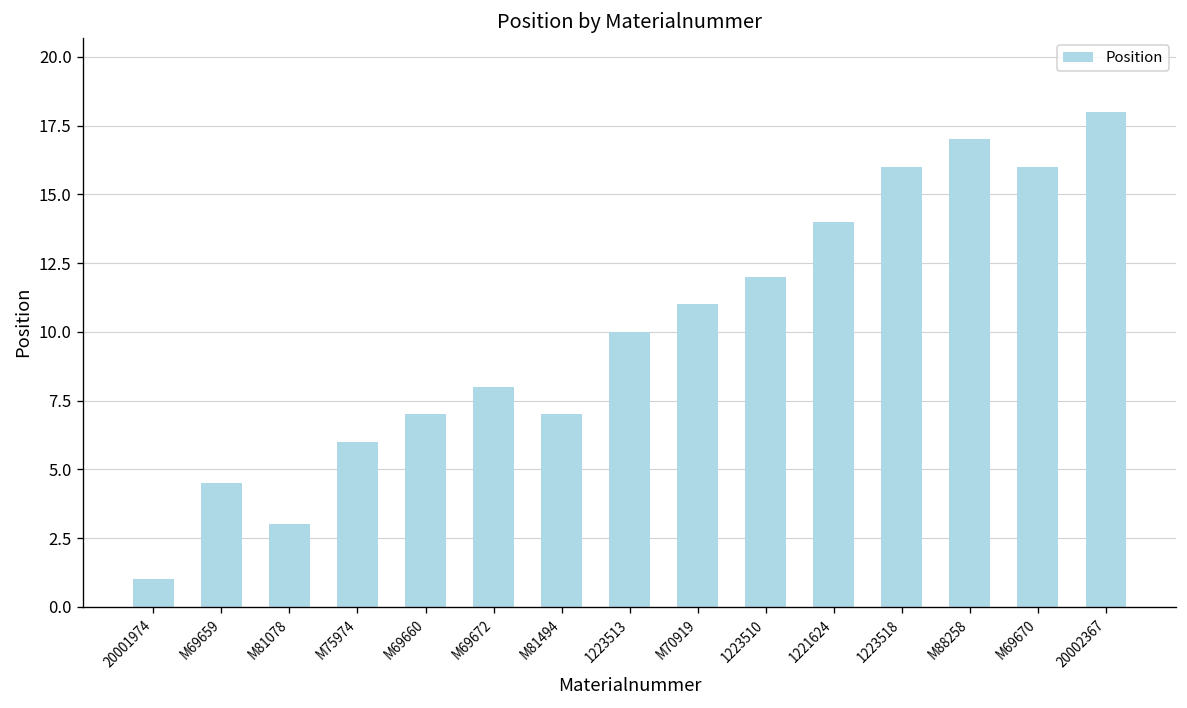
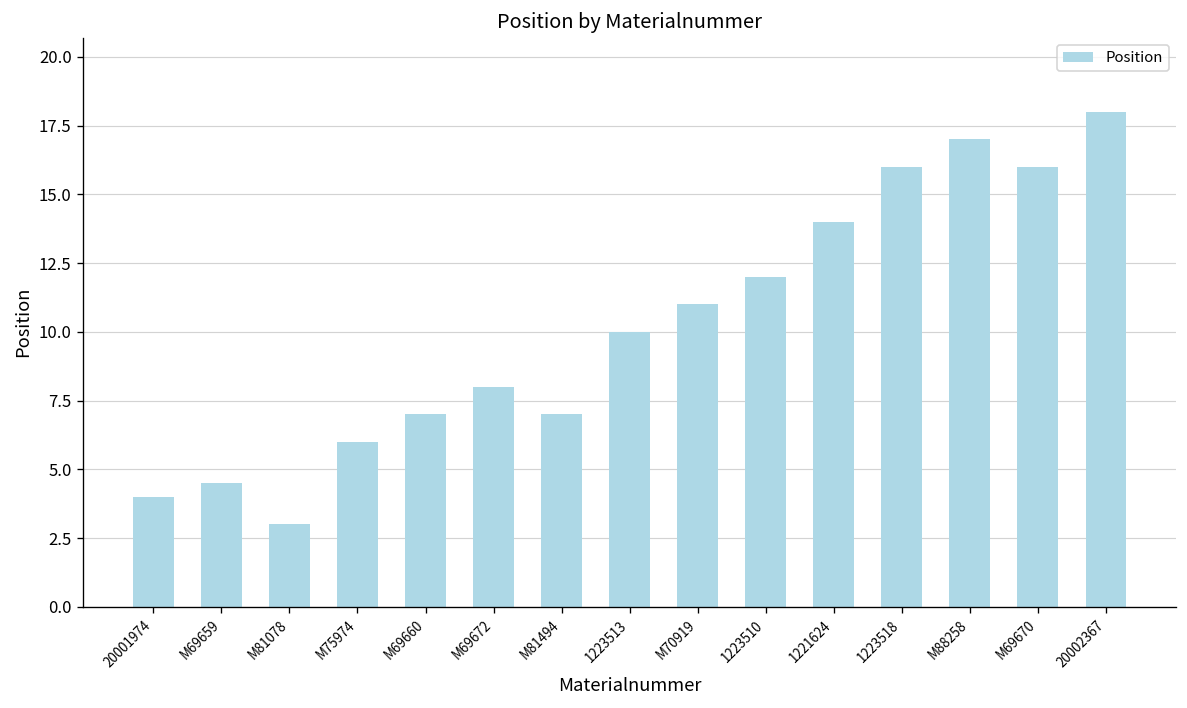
20001974: 1 -> 4
